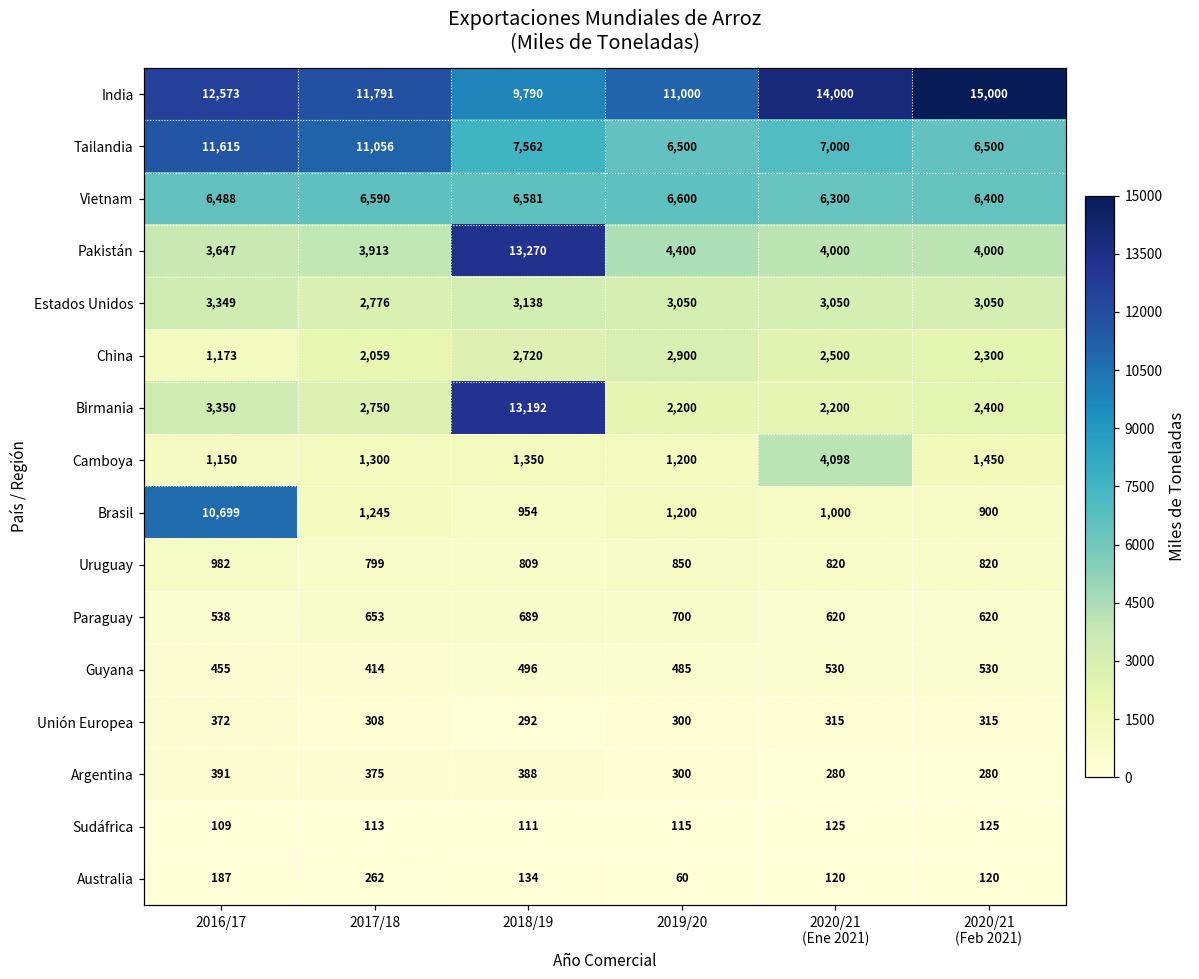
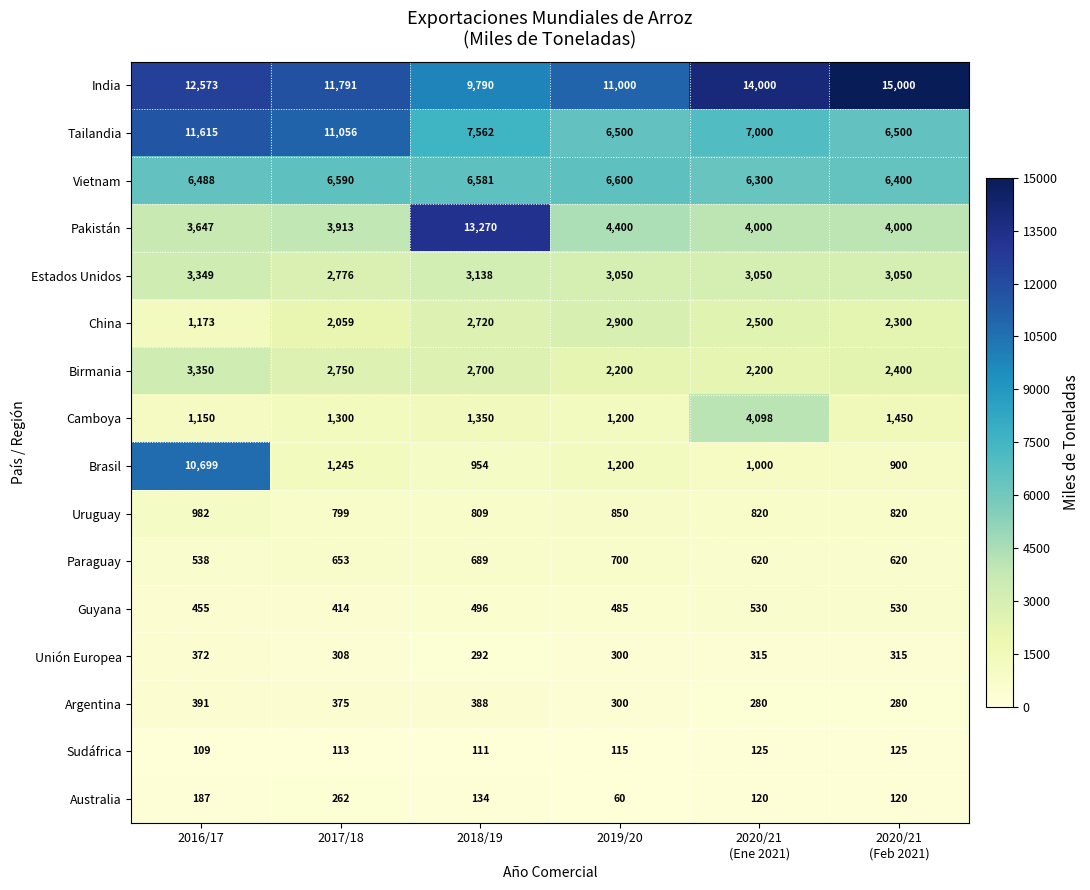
Birmania, 2018/19: 13,192 -> 2,700
